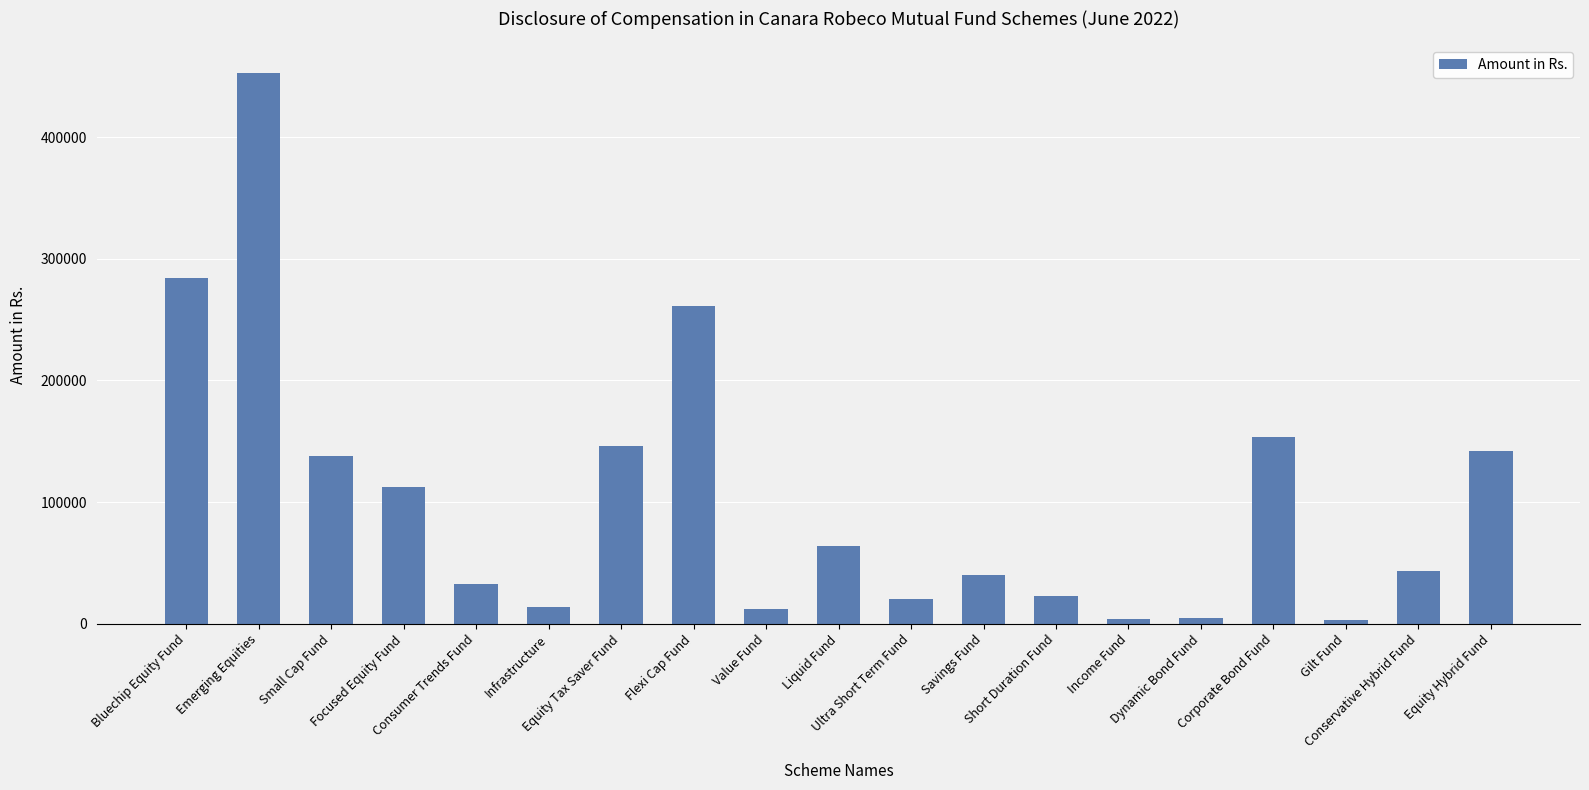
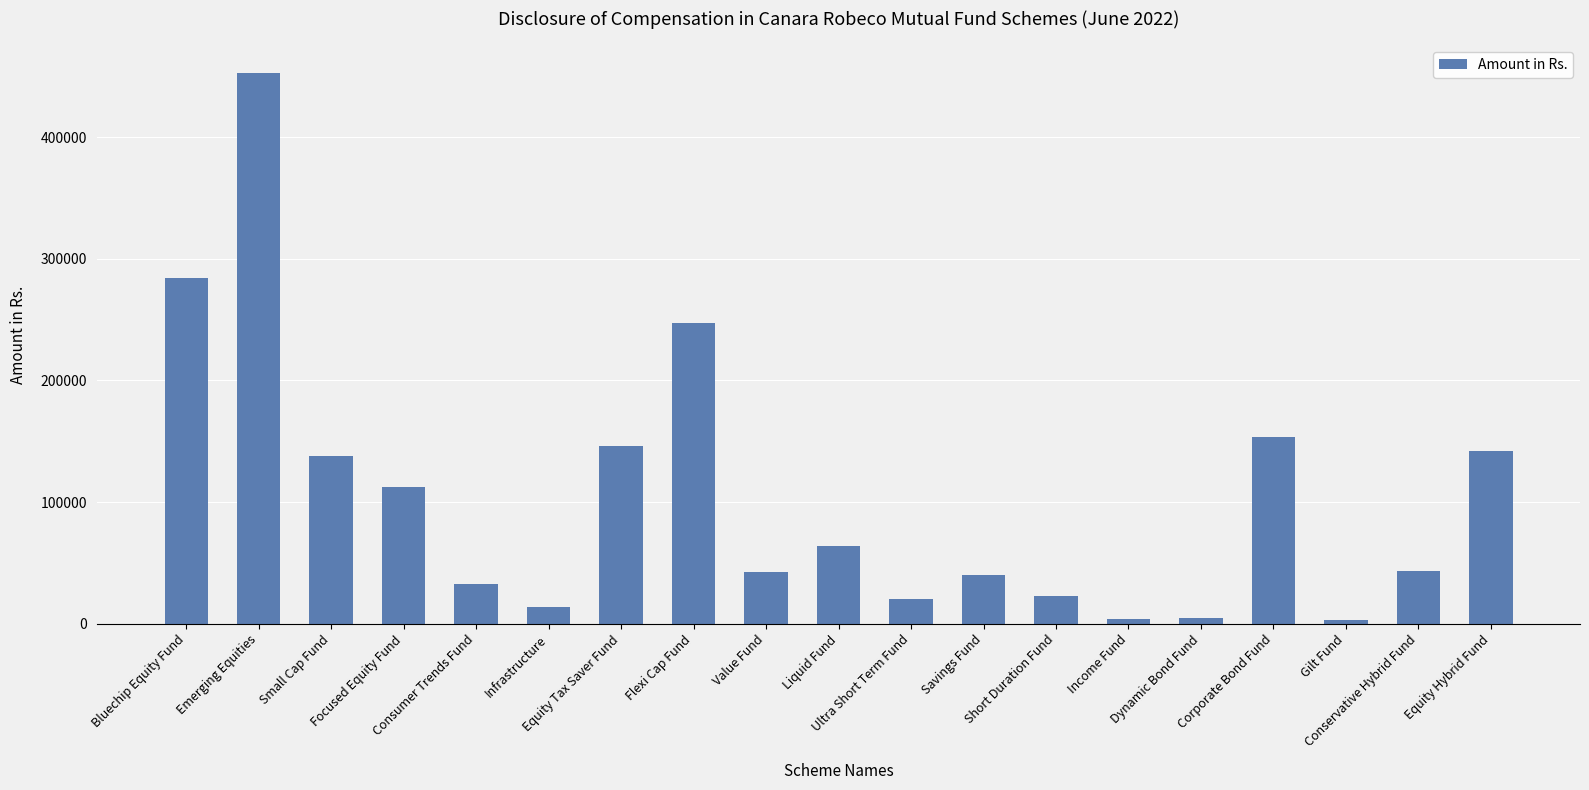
Flexi Cap Fund: 261000 -> 247000
Value Fund: 12000 -> 43000
